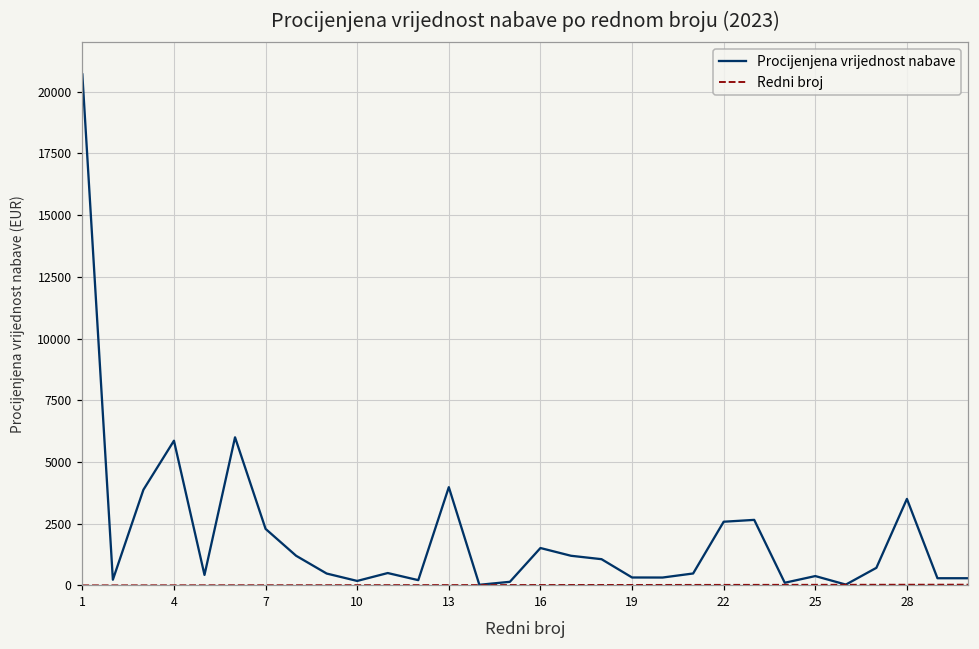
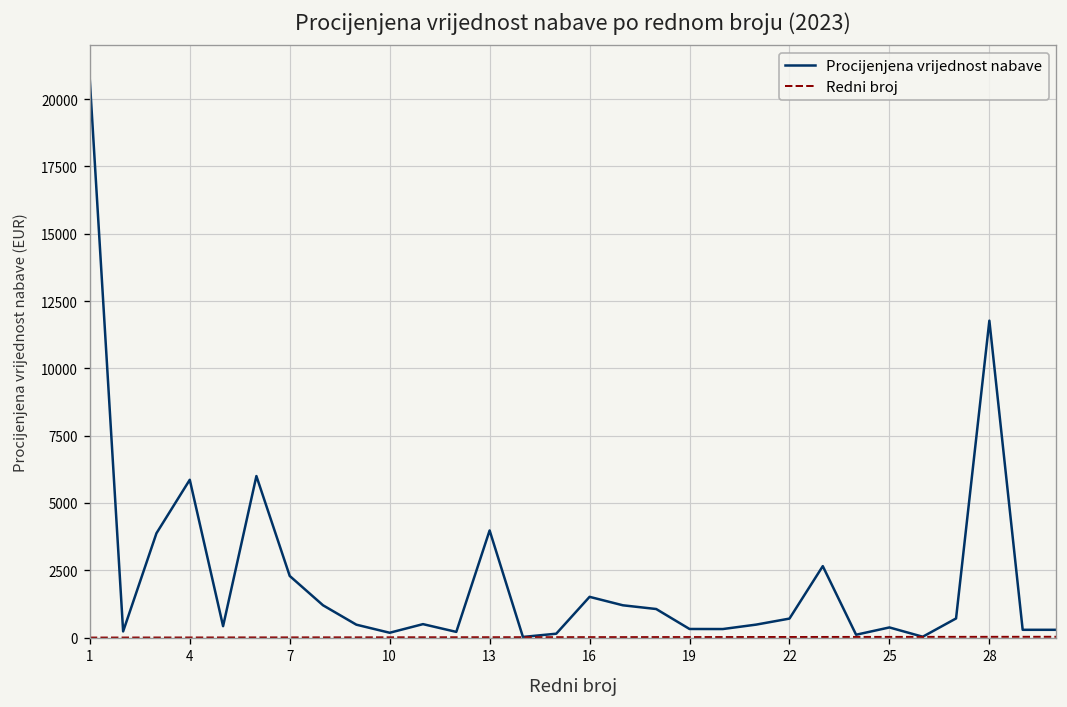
Procijenjena vrijednost nabave, 22: 2600 -> 700
Procijenjena vrijednost nabave, 28: 3500 -> 11800
